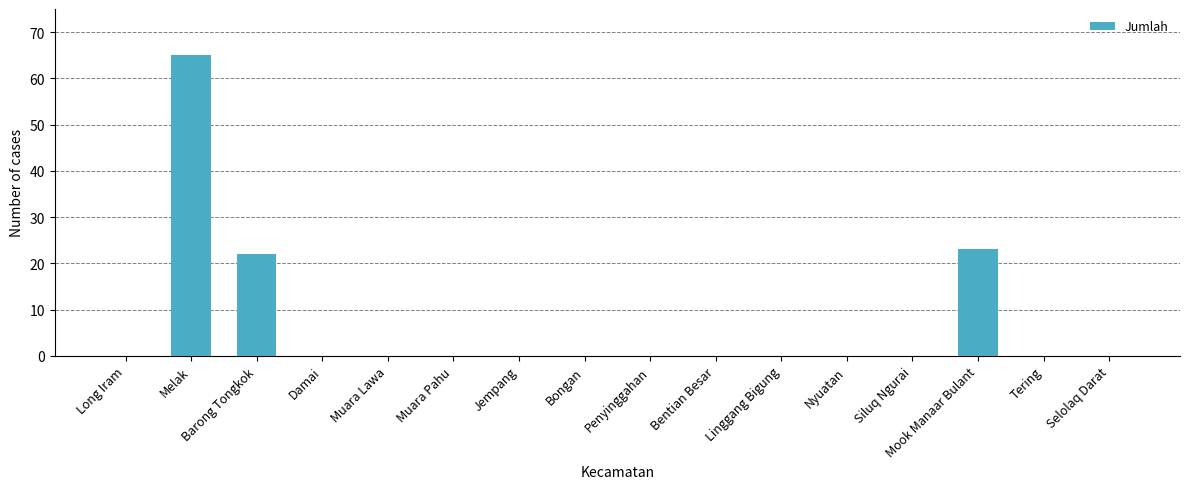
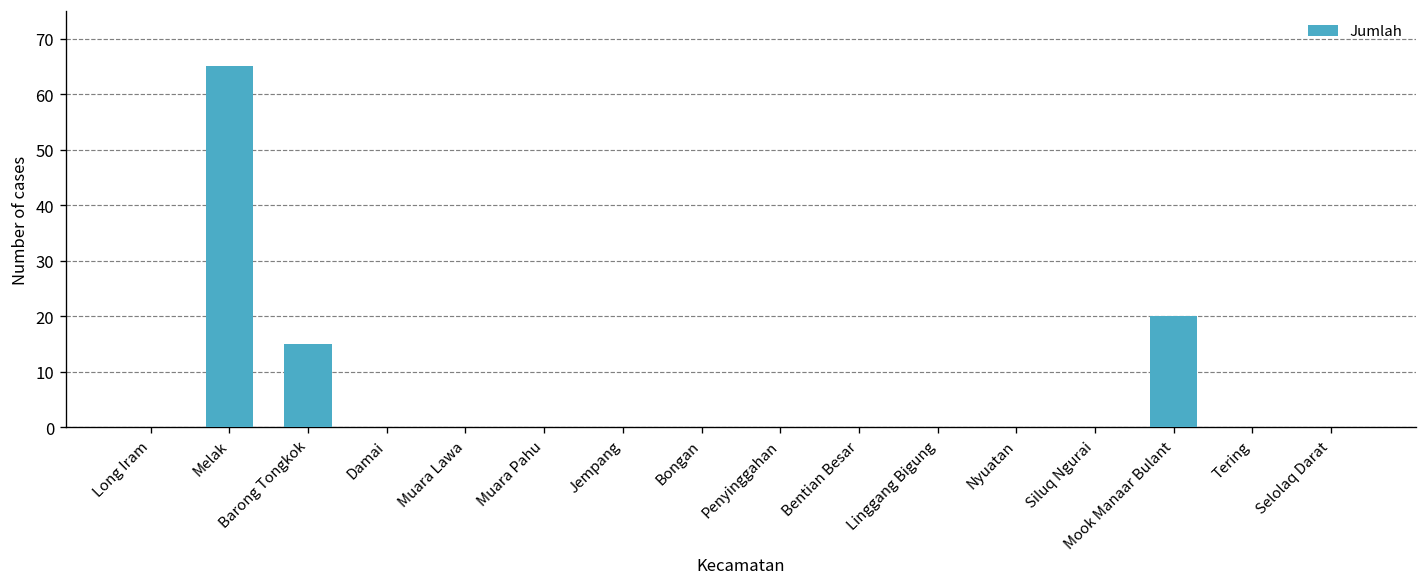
Barong Tongkok: 22 -> 15
Mook Manaar Bulant: 23 -> 20
